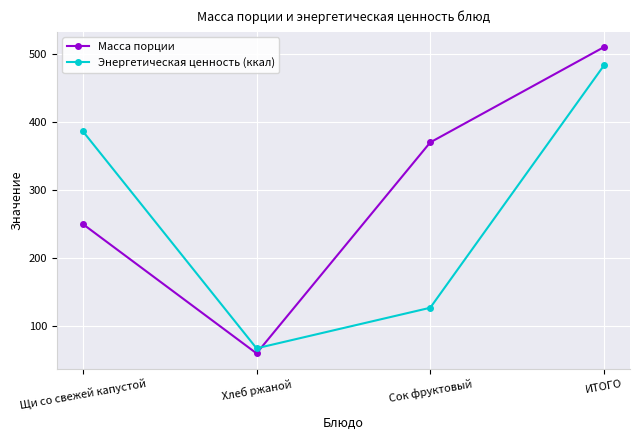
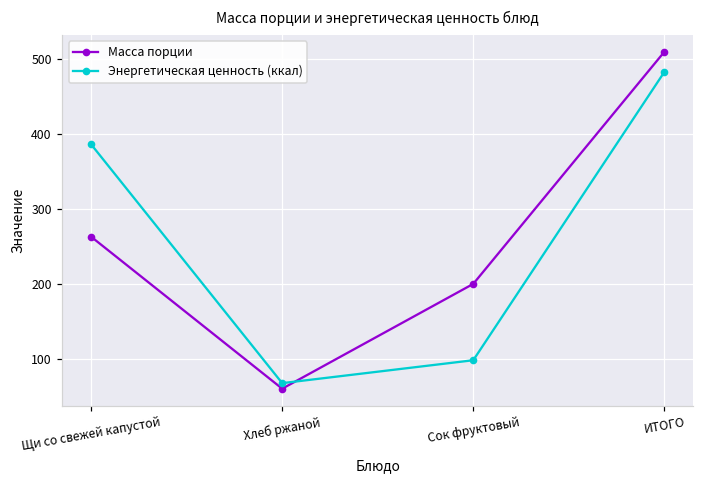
Масса порции, Щи со свежей капустой: 250 -> 260
Масса порции, Сок фруктовый: 370 -> 200
Энергетическая ценность (ккал), Сок фруктовый: 130 -> 100
